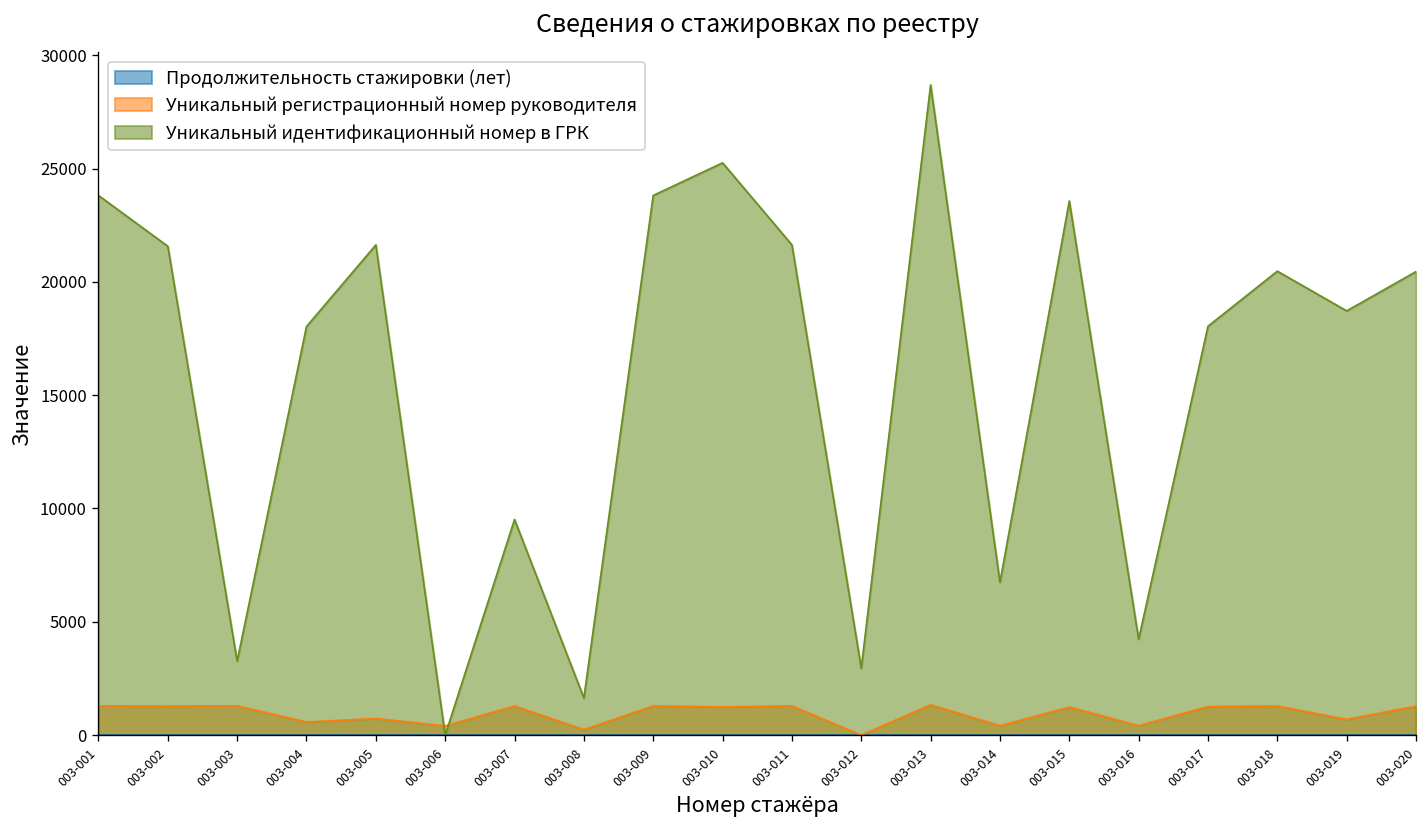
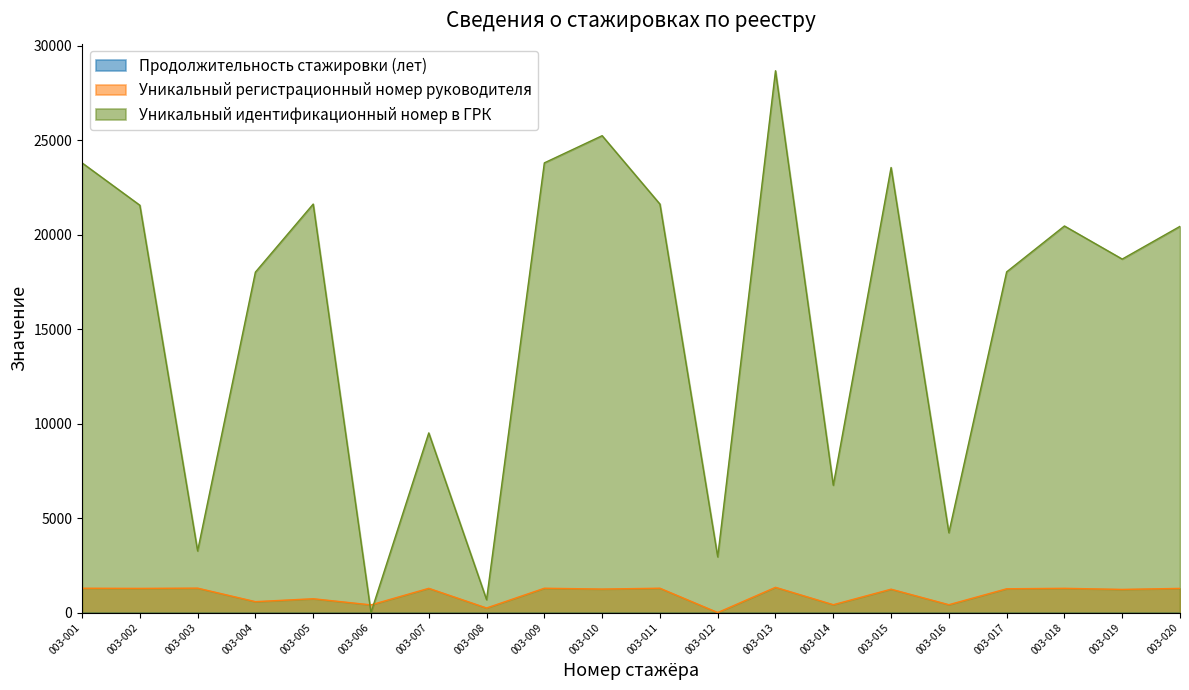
Уникальный идентификационный номер в ГРК, 003-008: 1600 -> 700
Уникальный регистрационный номер руководителя, 003-019: 700 -> 1200
